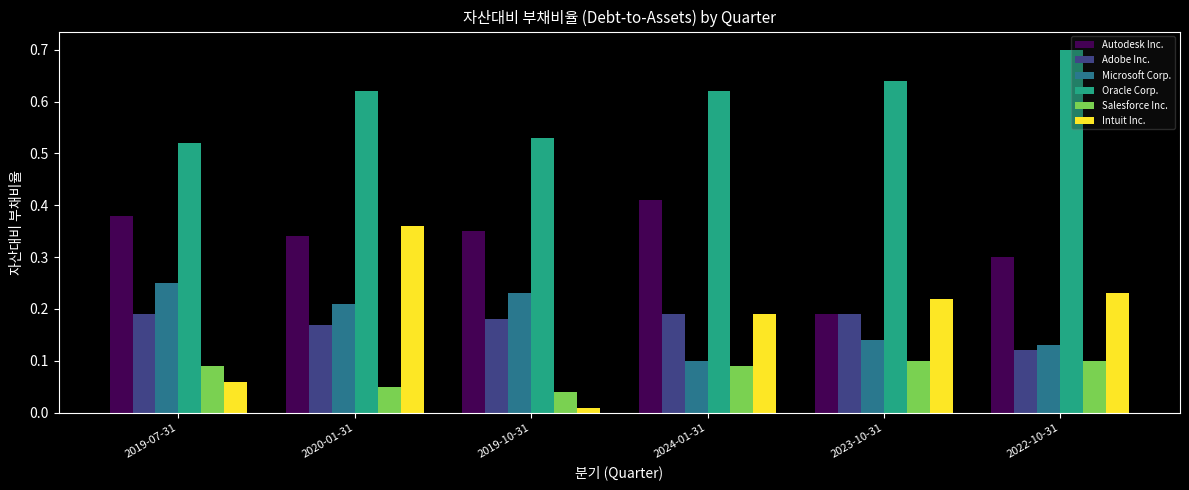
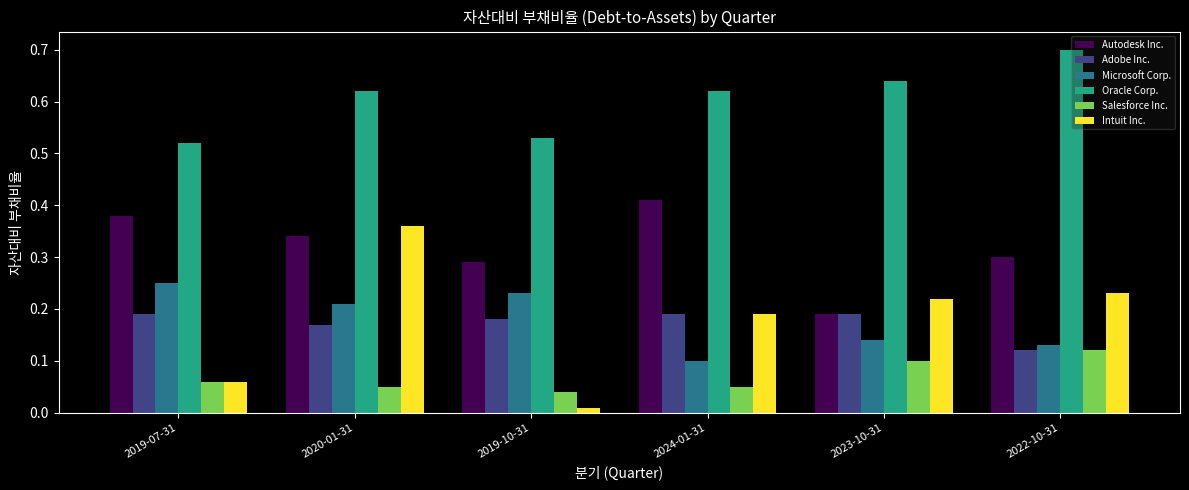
Salesforce Inc., 2019-07-31: 0.09 -> 0.06
Autodesk Inc., 2019-10-31: 0.35 -> 0.29
Salesforce Inc., 2024-01-31: 0.09 -> 0.05
Salesforce Inc., 2022-10-31: 0.10 -> 0.12
